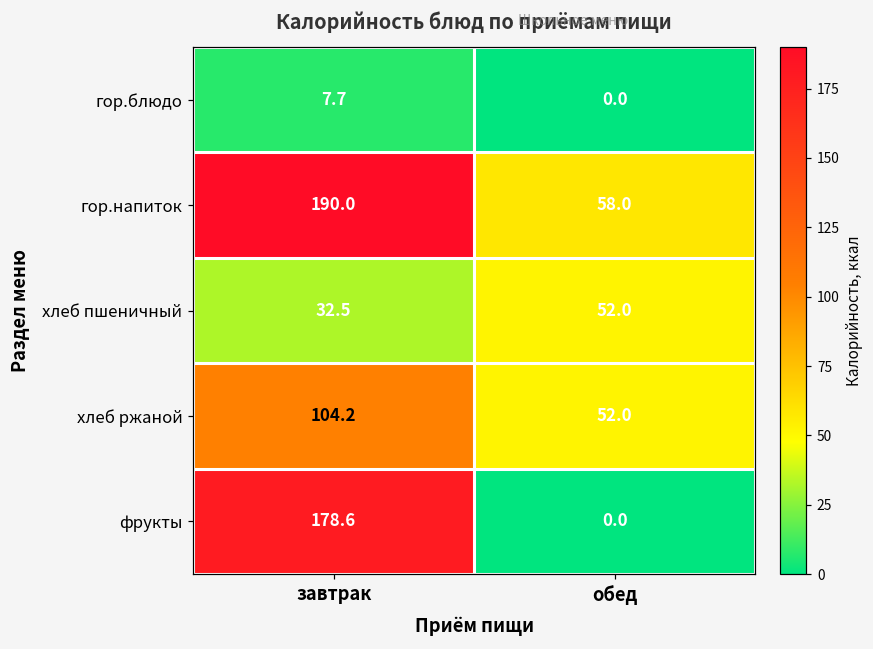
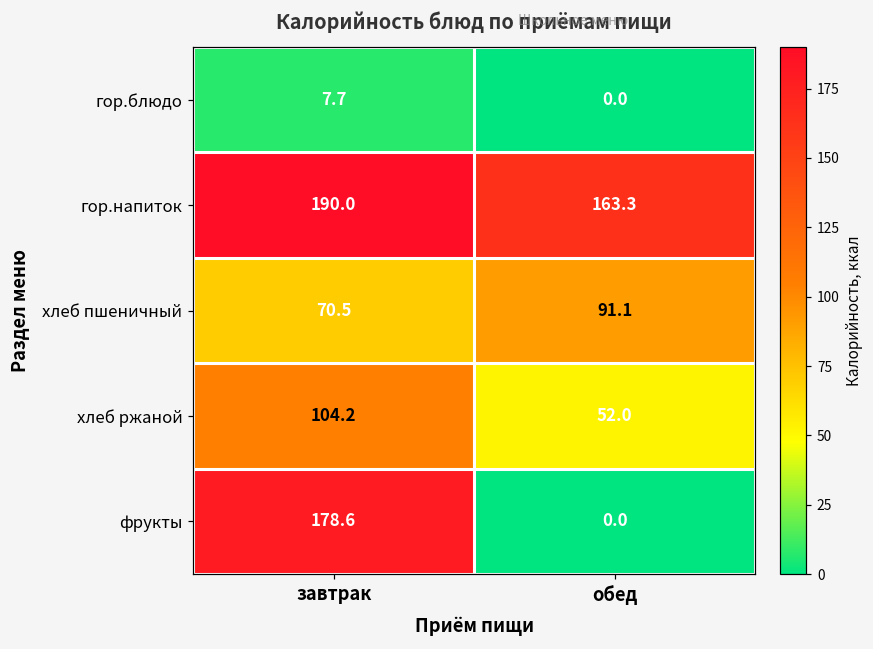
гор.напиток, обед: 58.0 -> 163.3
хлеб пшеничный, завтрак: 32.5 -> 70.5
хлеб пшеничный, обед: 52.0 -> 91.1
